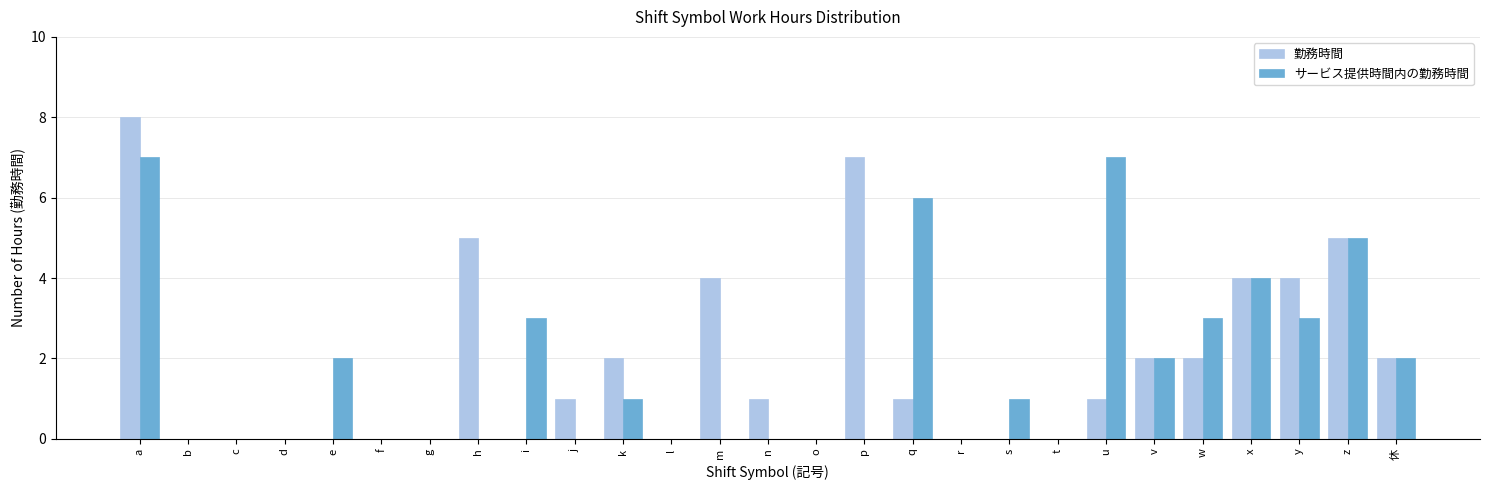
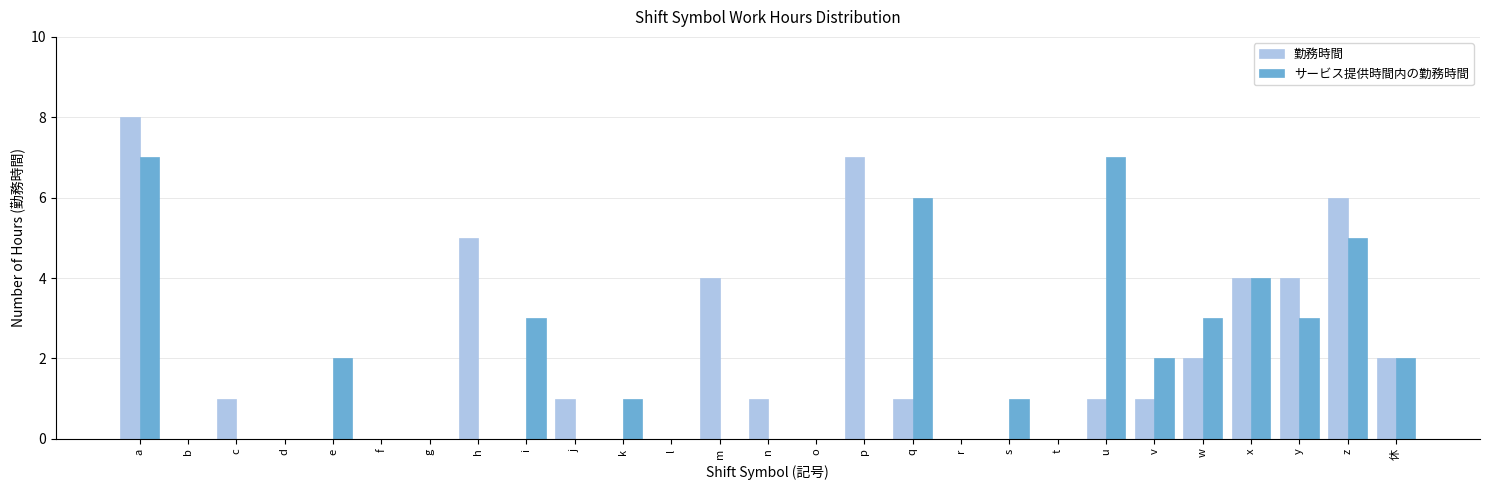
勤務時間, c: 0 -> 1
勤務時間, k: 2 -> 0
勤務時間, v: 2 -> 1
勤務時間, z: 5 -> 6
